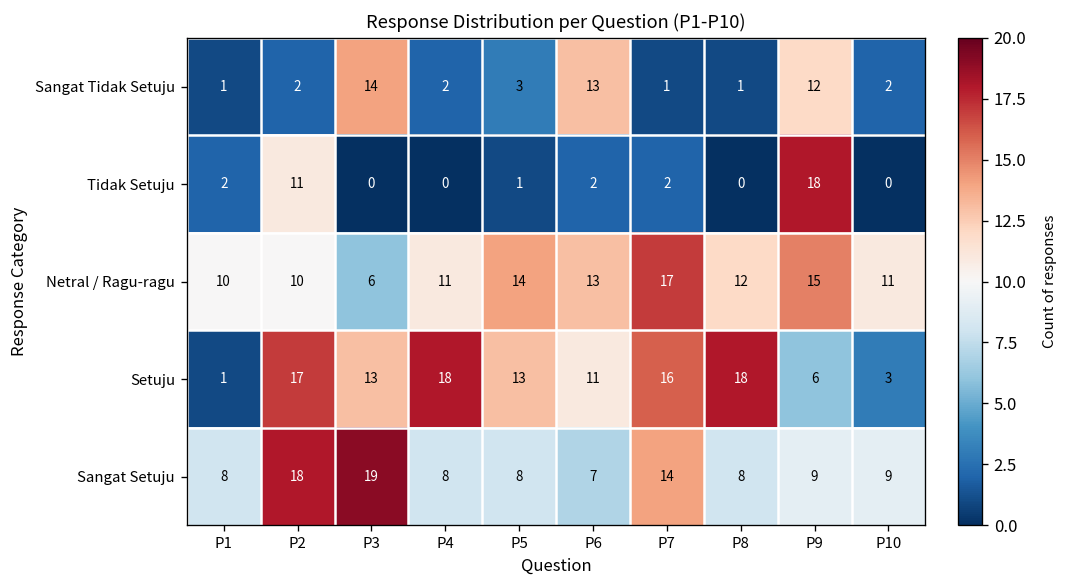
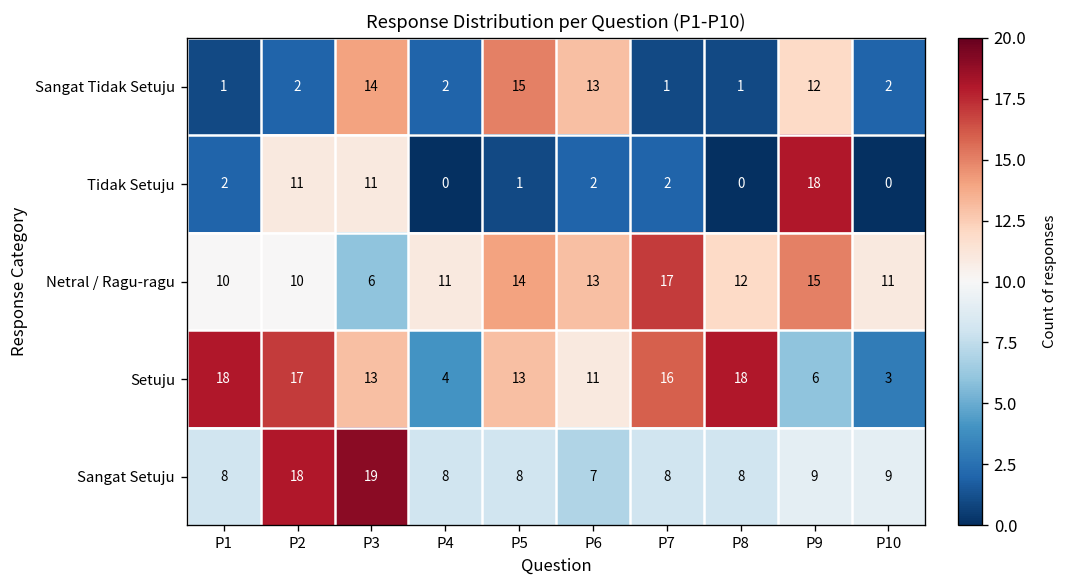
Sangat Tidak Setuju, P5: 3 -> 15
Tidak Setuju, P3: 0 -> 11
Setuju, P1: 1 -> 18
Setuju, P4: 18 -> 4
Sangat Setuju, P7: 14 -> 8
